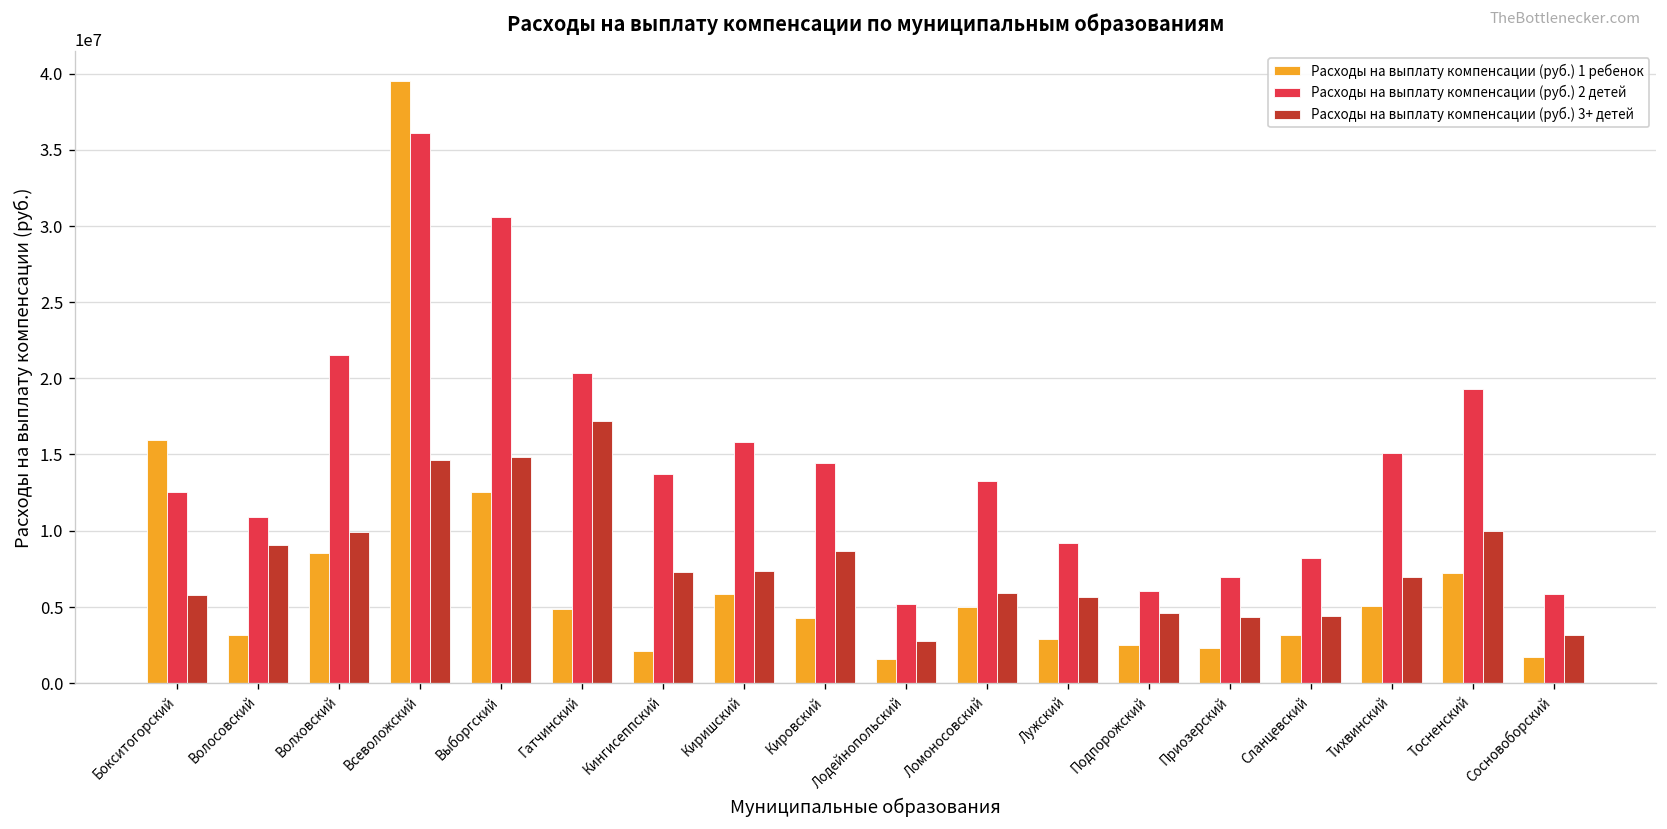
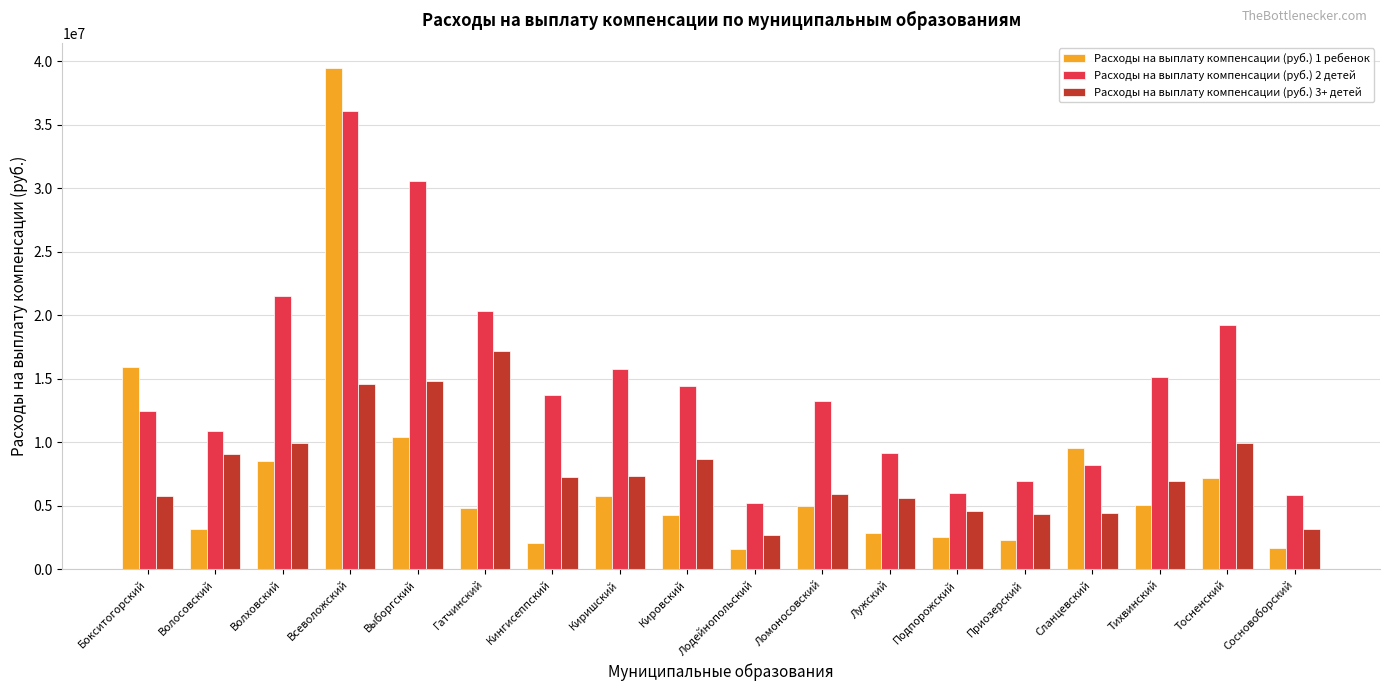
Расходы на выплату компенсации (руб.) 1 ребенок, Выборгский: 12500000 -> 10400000
Расходы на выплату компенсации (руб.) 1 ребенок, Сланцевский: 3200000 -> 9600000
